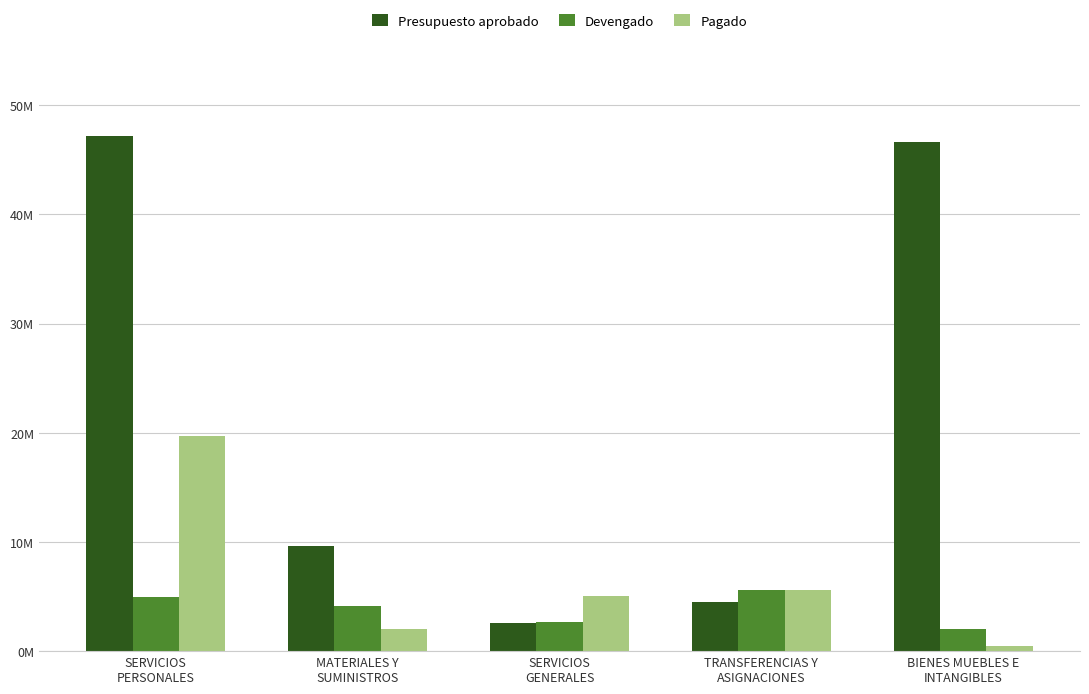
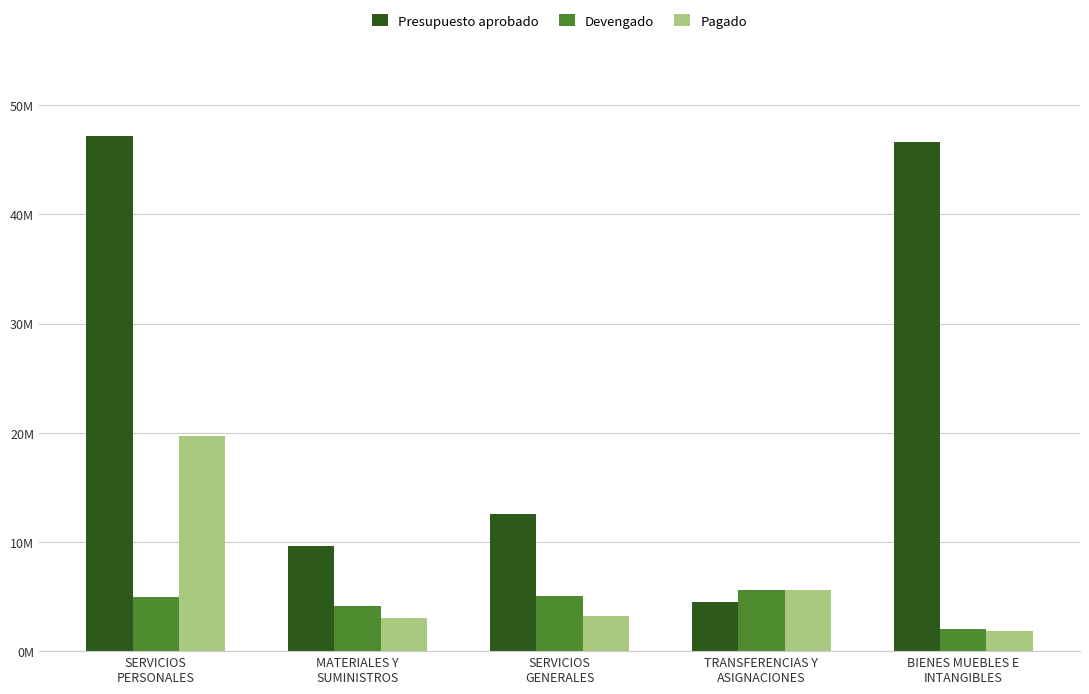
Pagado, MATERIALES Y SUMINISTROS: 2000000 -> 3100000
Presupuesto aprobado, SERVICIOS GENERALES: 2600000 -> 12600000
Devengado, SERVICIOS GENERALES: 2700000 -> 5000000
Pagado, SERVICIOS GENERALES: 5000000 -> 3300000
Pagado, BIENES MUEBLES E INTANGIBLES: 500000 -> 1900000
